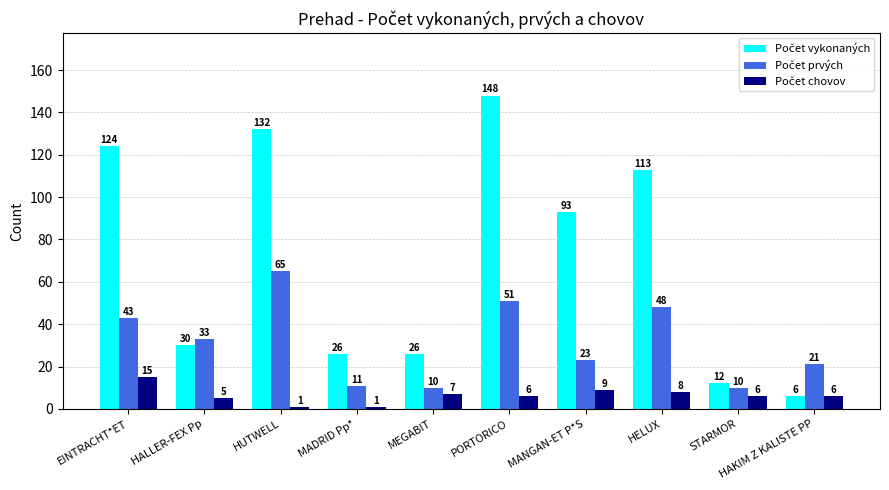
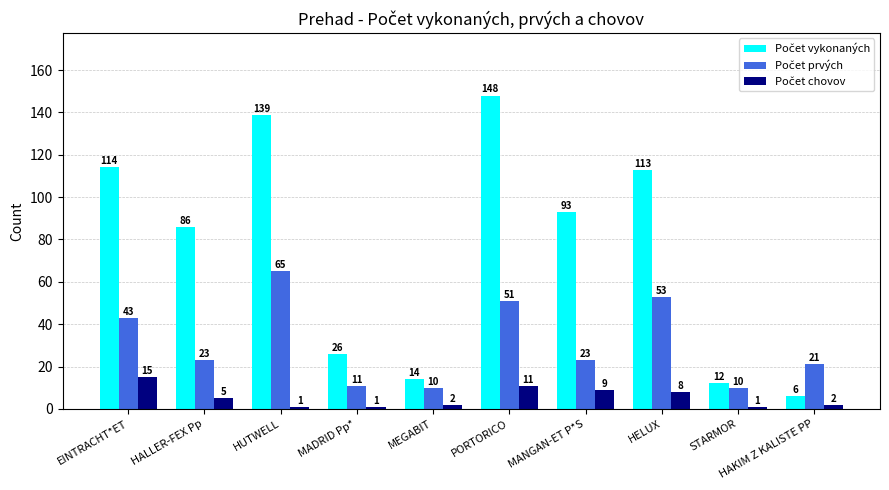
Počet vykonaných, EINTRACHT*ET: 124 -> 114
Počet vykonaných, HALLER-FEX Pp: 30 -> 86
Počet prvých, HALLER-FEX Pp: 33 -> 23
Počet vykonaných, HUTWELL: 132 -> 139
Počet vykonaných, MEGABIT: 26 -> 14
Počet chovov, MEGABIT: 7 -> 2
Počet chovov, PORTORICO: 6 -> 11
Počet prvých, HELUX: 48 -> 53
Počet chovov, STARMOR: 6 -> 1
Počet chovov, HAKIM Z KALISTE PP: 6 -> 2
